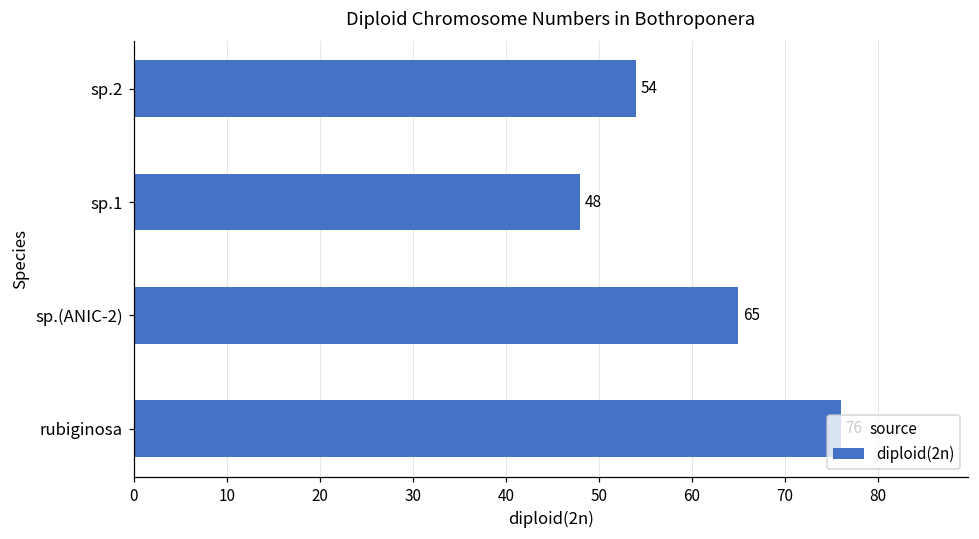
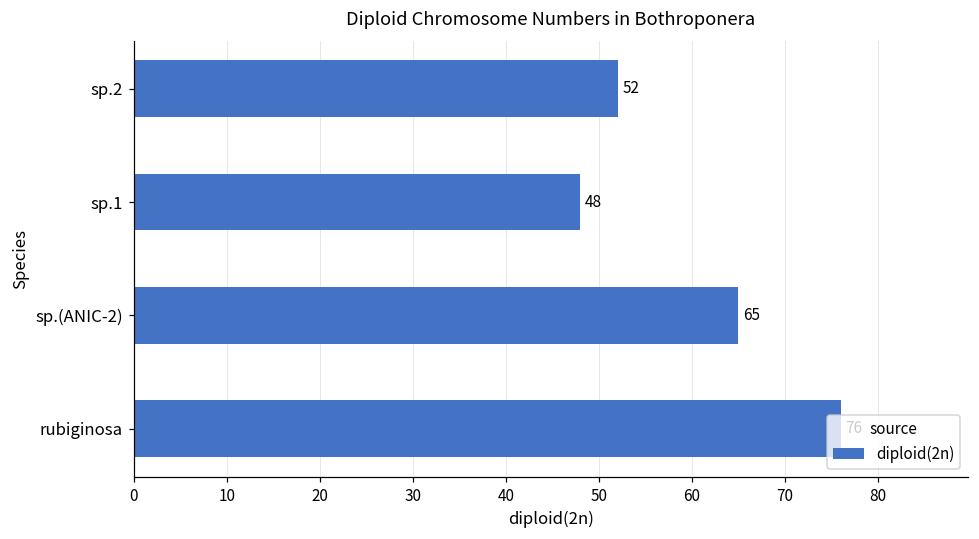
sp.2: 54 -> 52
